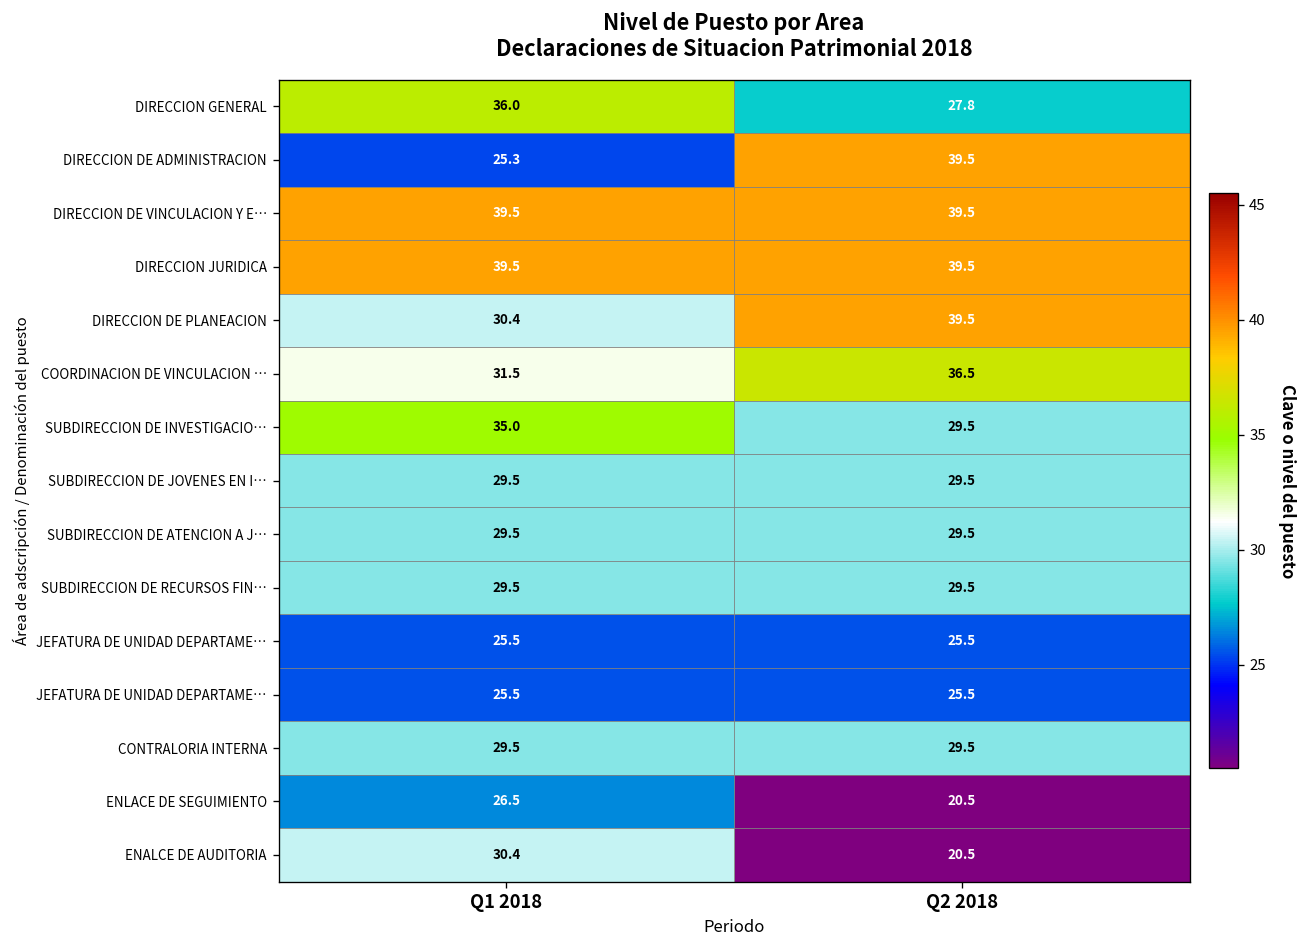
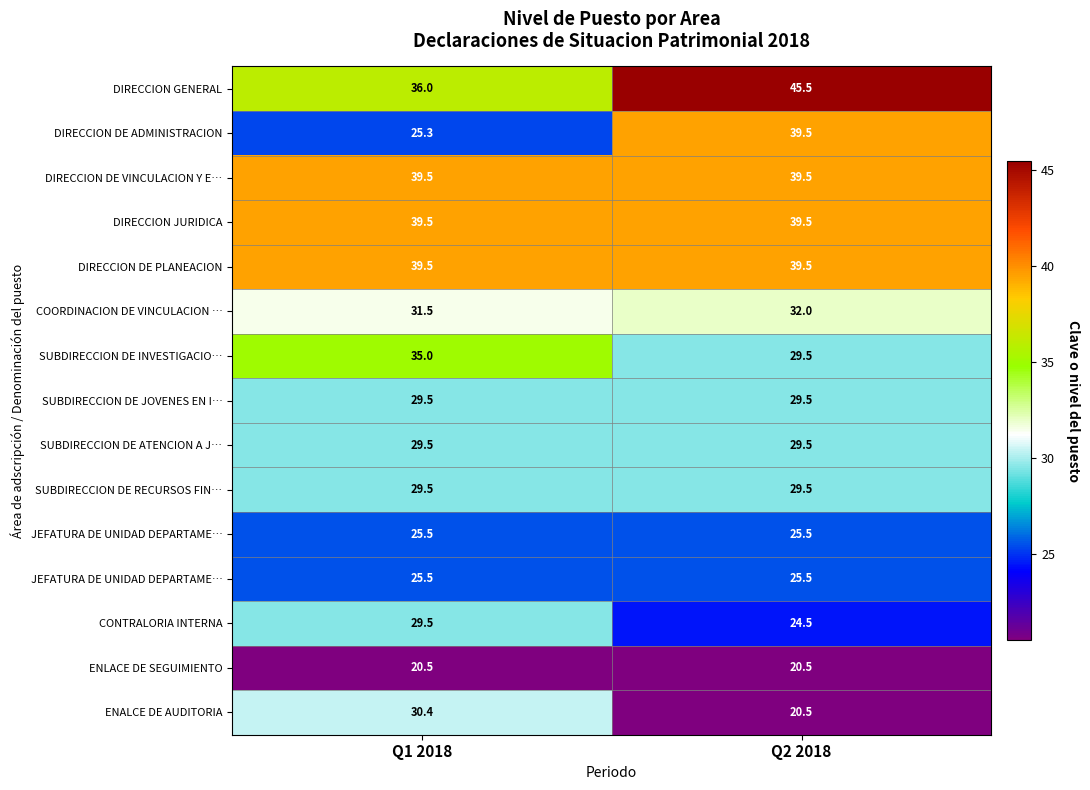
DIRECCION GENERAL, Q2 2018: 27.8 -> 45.5
DIRECCION DE PLANEACION, Q1 2018: 30.4 -> 39.5
COORDINACION DE VINCULACION …, Q2 2018: 36.5 -> 32.0
CONTRALORIA INTERNA, Q2 2018: 29.5 -> 24.5
ENLACE DE SEGUIMIENTO, Q1 2018: 26.5 -> 20.5
